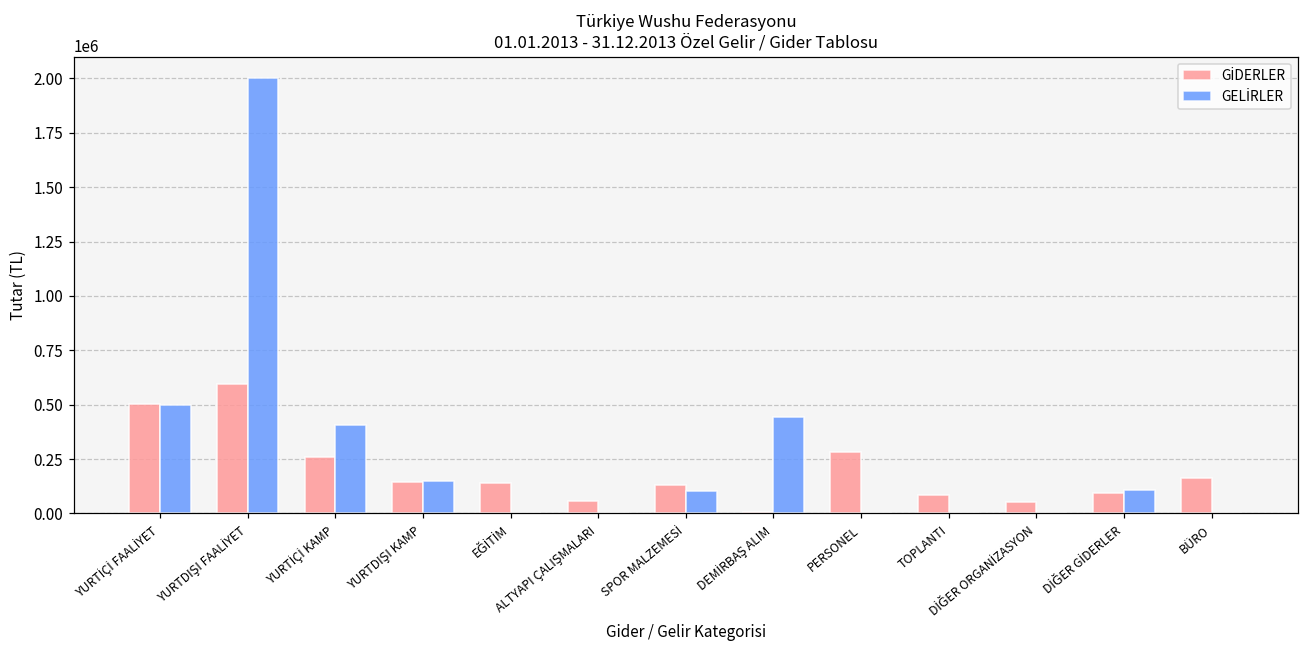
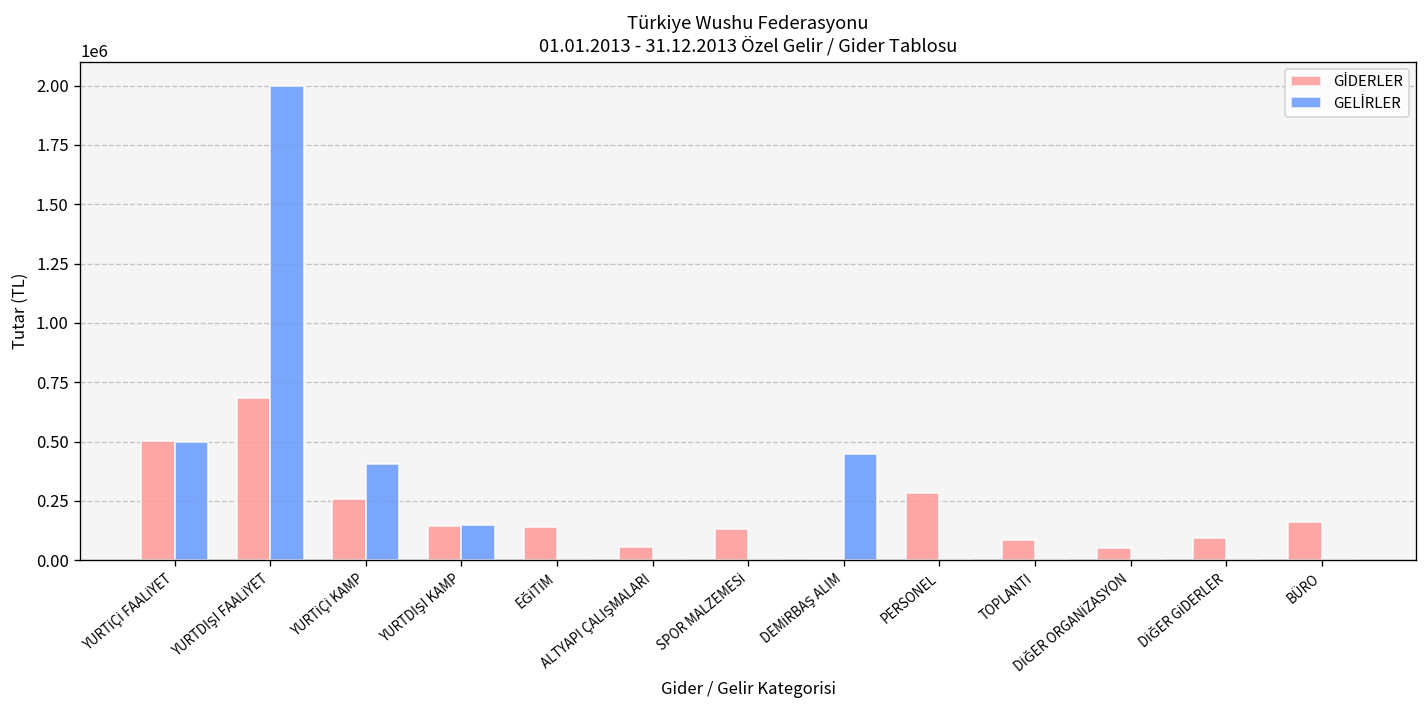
GİDERLER, YURTDIŞI FAALİYET: 600000 -> 680000
GELİRLER, SPOR MALZEMESİ: 100000 -> 0
GELİRLER, DİĞER GİDERLER: 110000 -> 0
